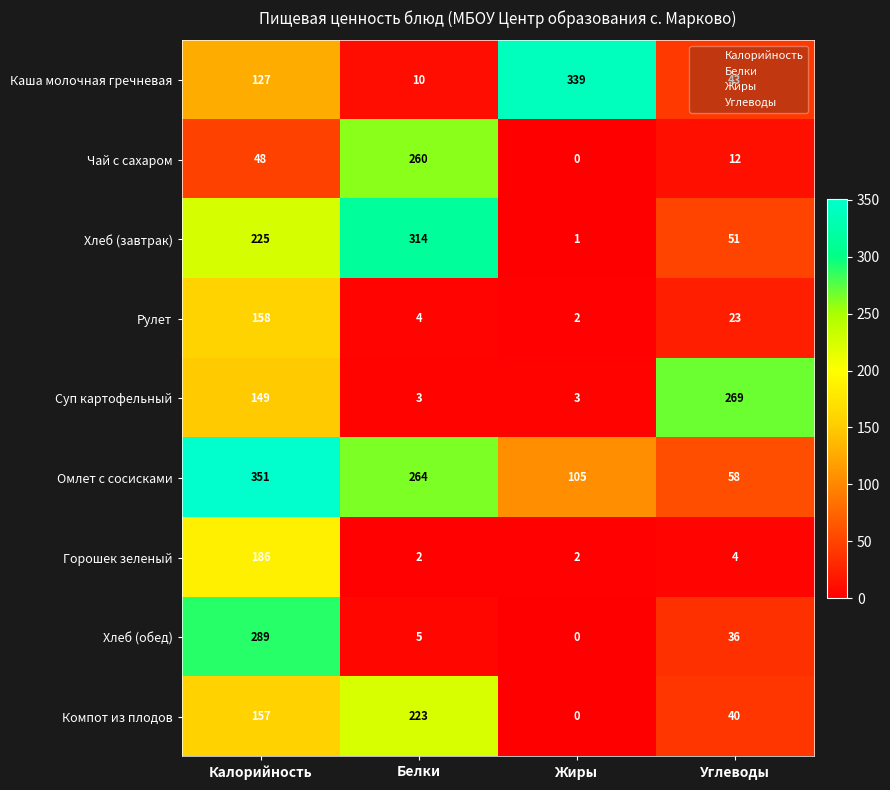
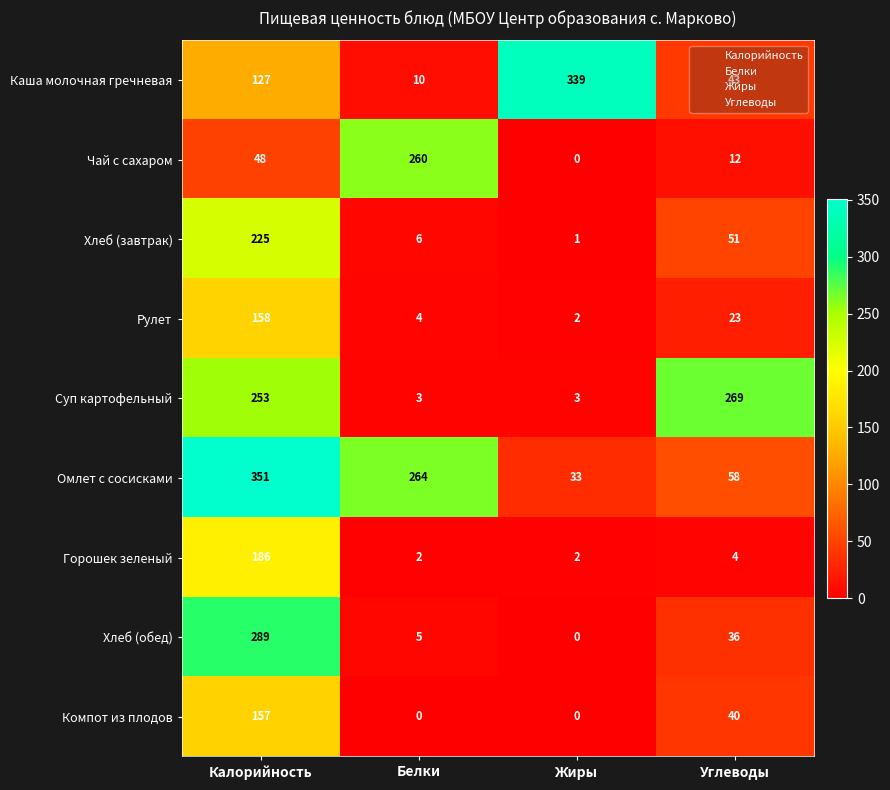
Хлеб (завтрак), Белки: 314 -> 6
Суп картофельный, Калорийность: 149 -> 253
Омлет с сосисками, Жиры: 105 -> 33
Компот из плодов, Белки: 223 -> 0
